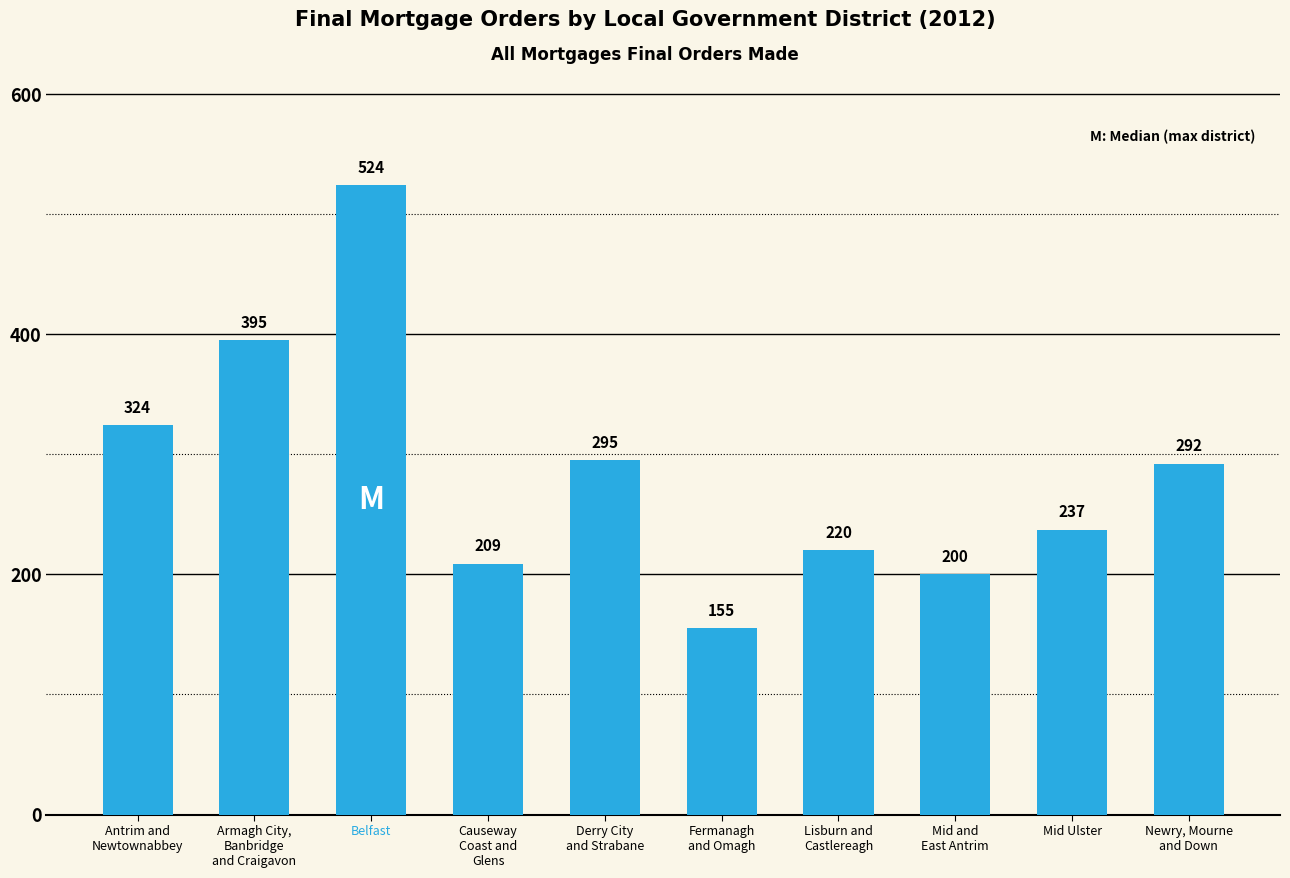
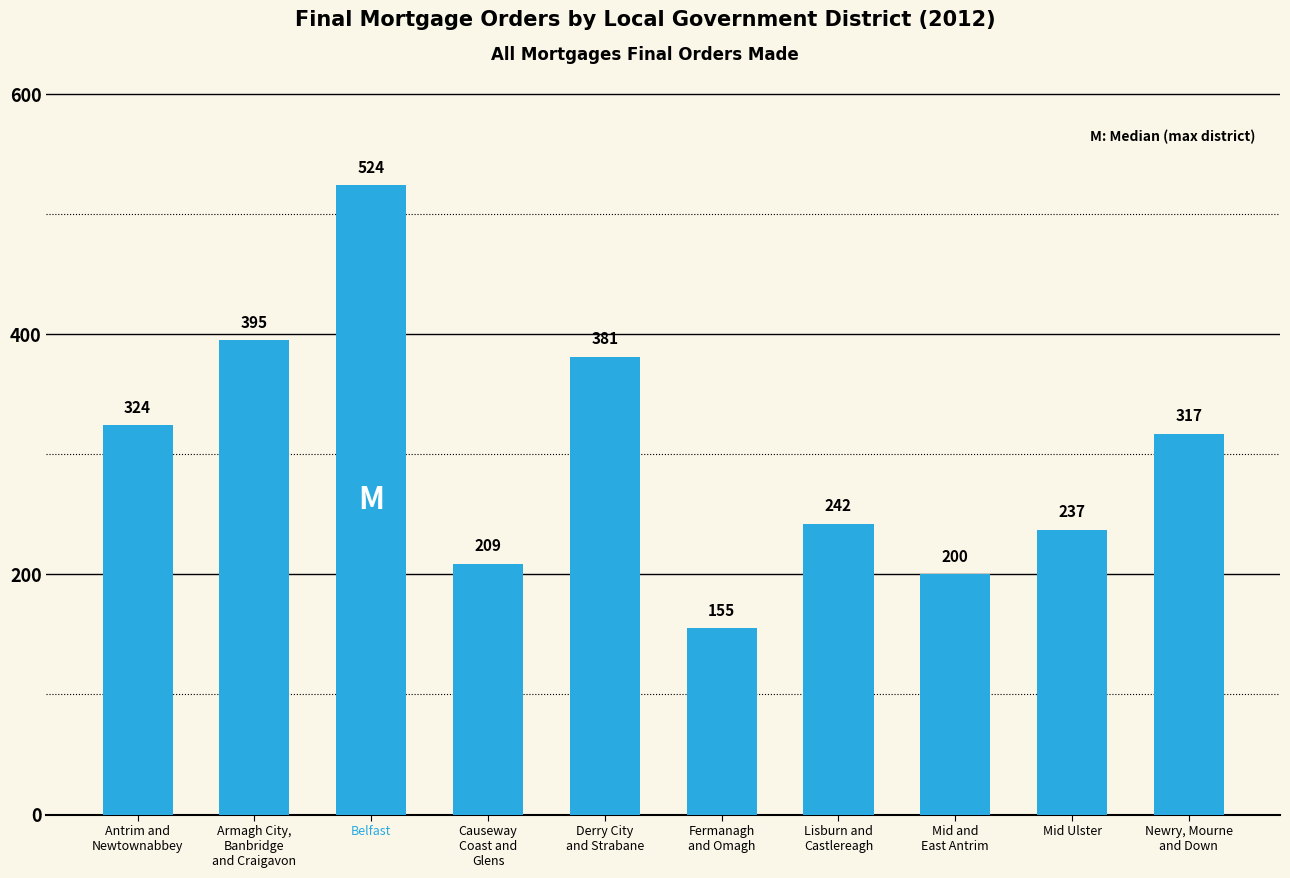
Derry City and Strabane: 295 -> 381
Lisburn and Castlereagh: 220 -> 242
Newry, Mourne and Down: 292 -> 317
